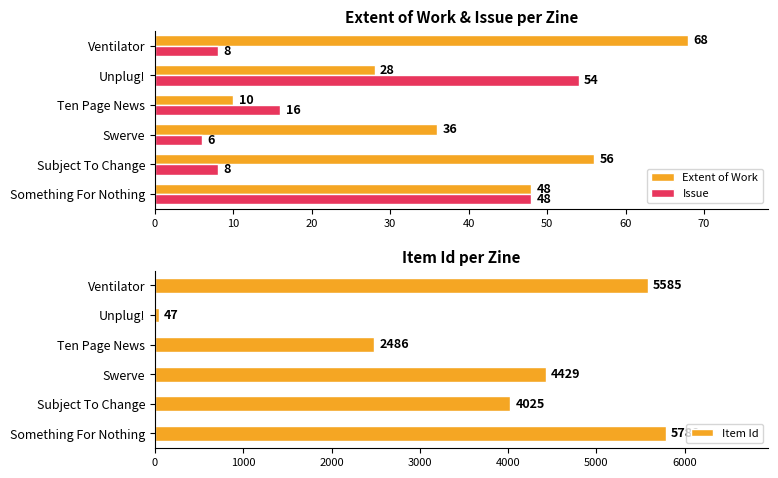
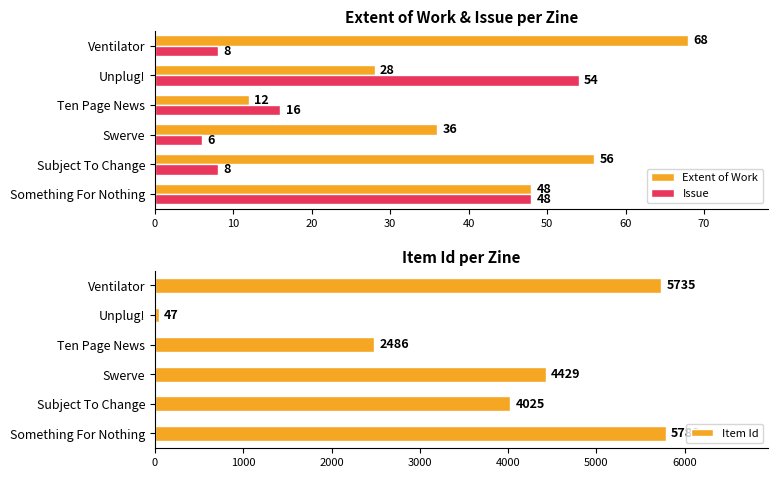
Extent of Work & Issue per Zine, Extent of Work, Ten Page News: 10 -> 12
Item Id per Zine, Ventilator: 5585 -> 5735
